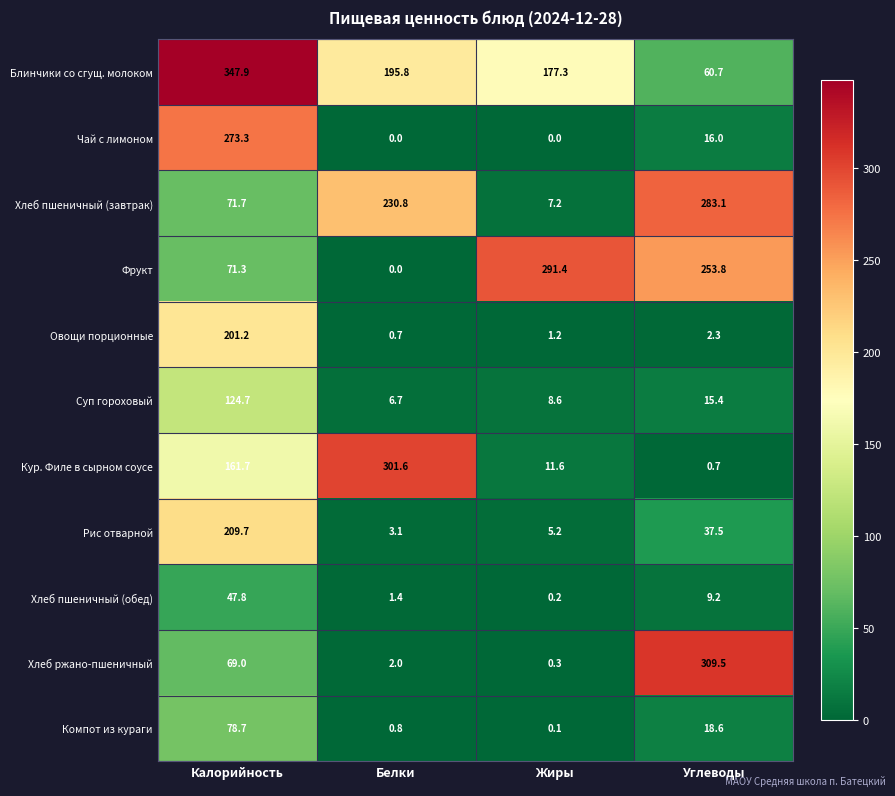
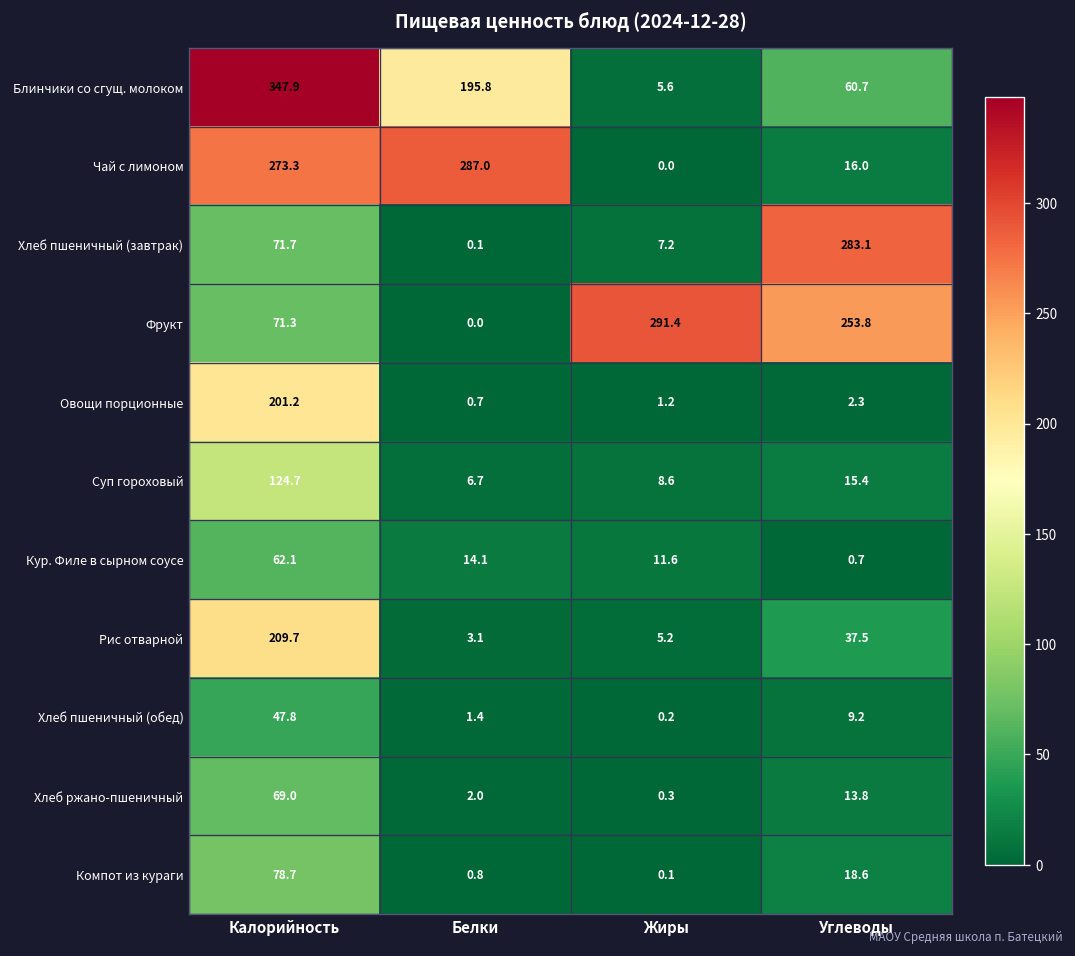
Блинчики со сгущ. молоком, Жиры: 177.3 -> 5.6
Чай с лимоном, Белки: 0.0 -> 287.0
Хлеб пшеничный (завтрак), Белки: 230.8 -> 0.1
Кур. Филе в сырном соусе, Калорийность: 161.7 -> 62.1
Кур. Филе в сырном соусе, Белки: 301.6 -> 14.1
Хлеб ржано-пшеничный, Углеводы: 309.5 -> 13.8
